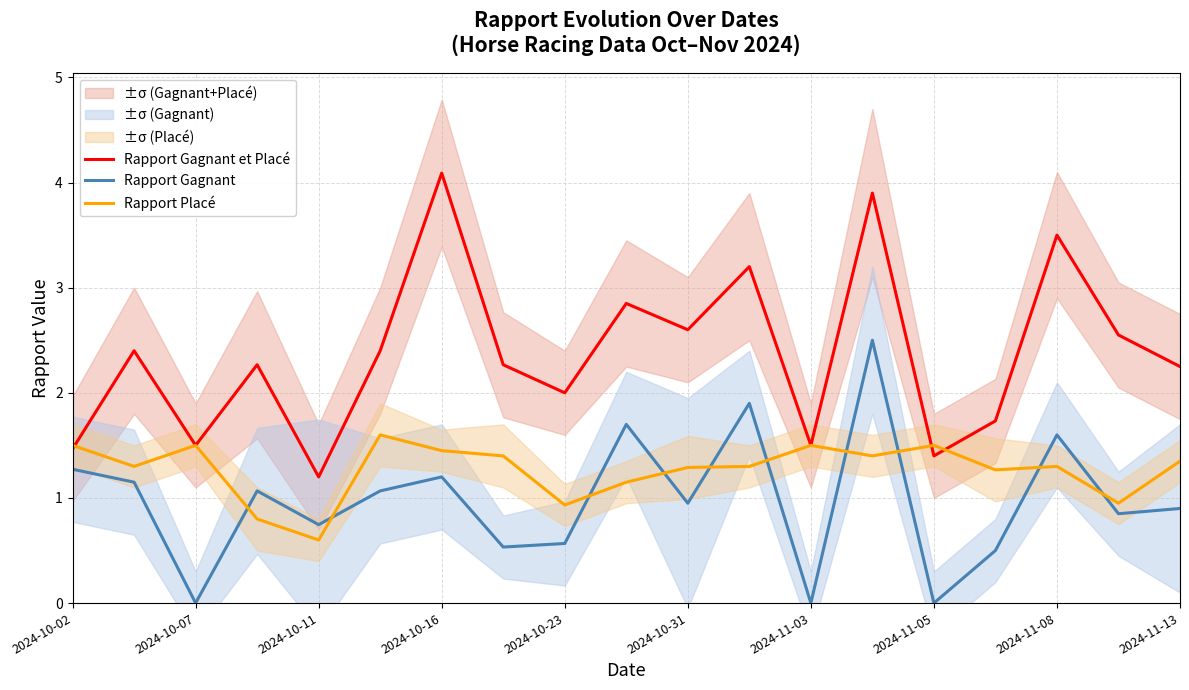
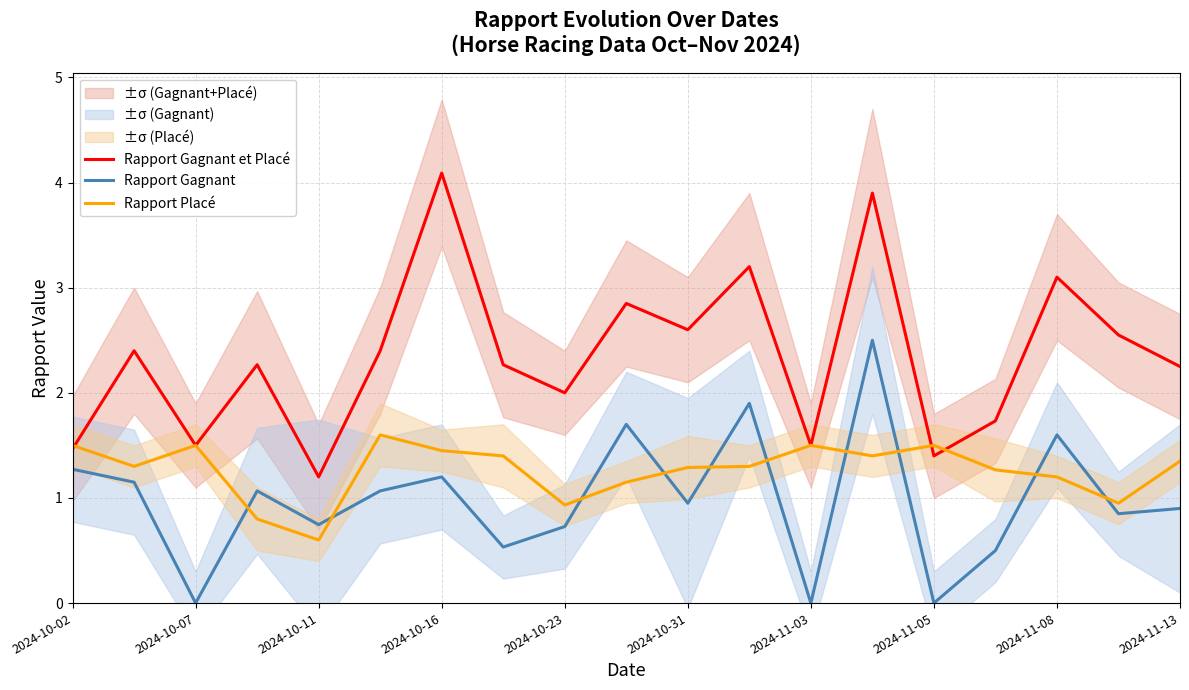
Rapport Gagnant, 2024-10-23: 0.57 -> 0.73
Rapport Gagnant et Placé, 2024-11-08: 3.5 -> 3.1
Rapport Placé, 2024-11-08: 1.3 -> 1.2
